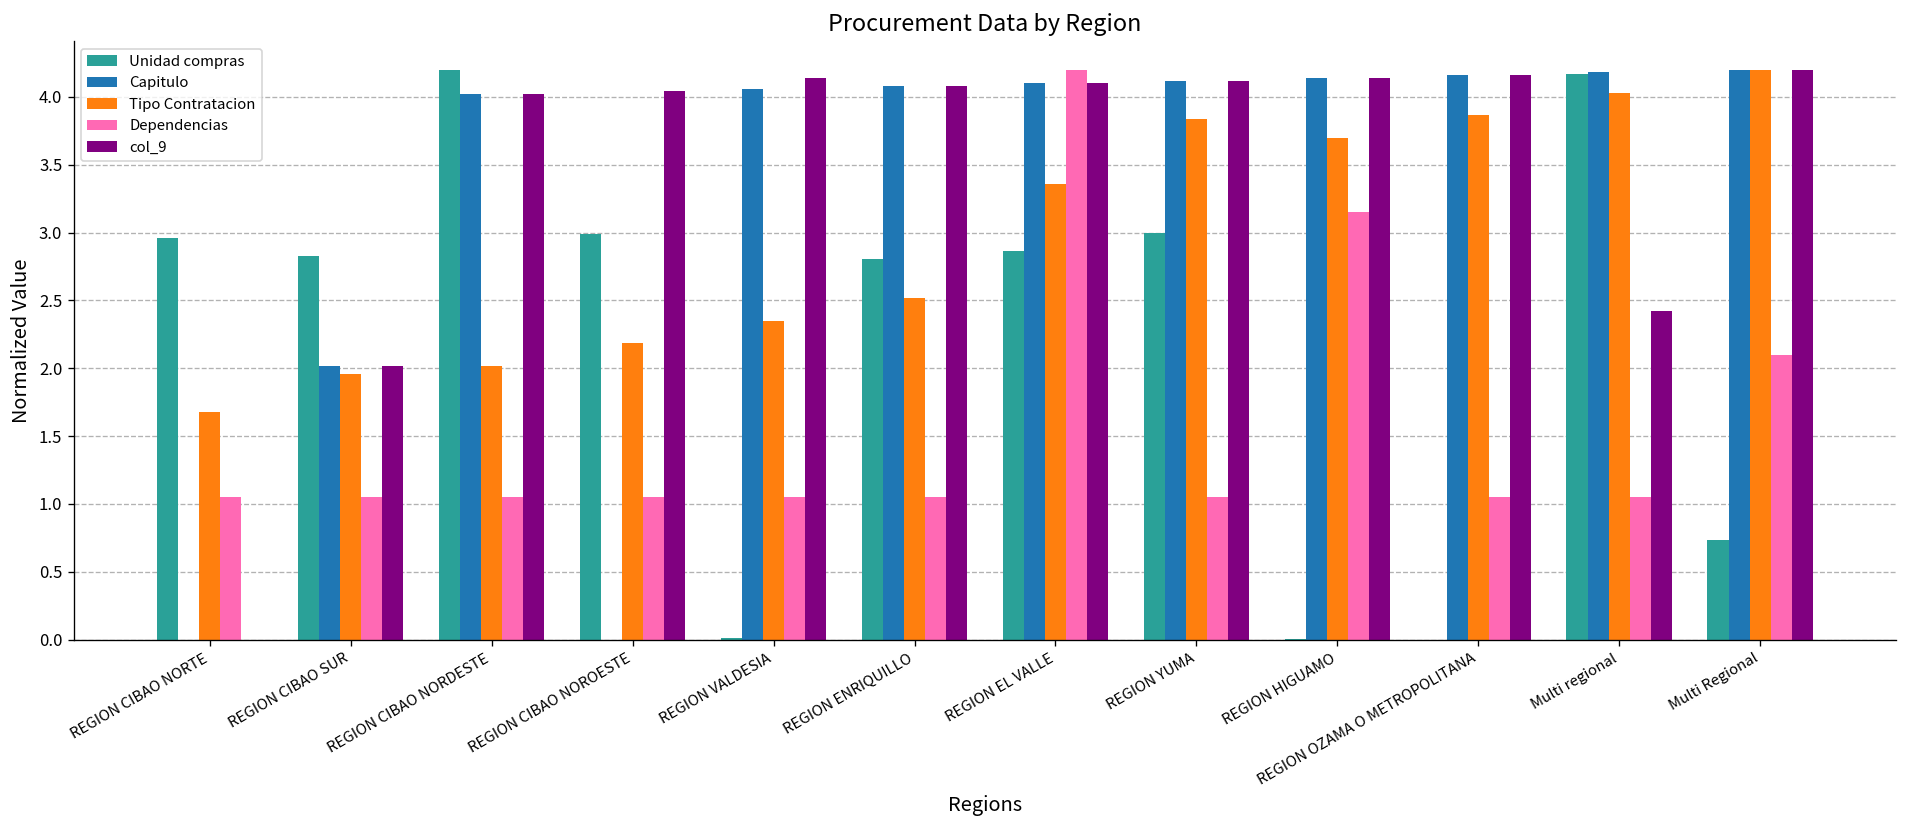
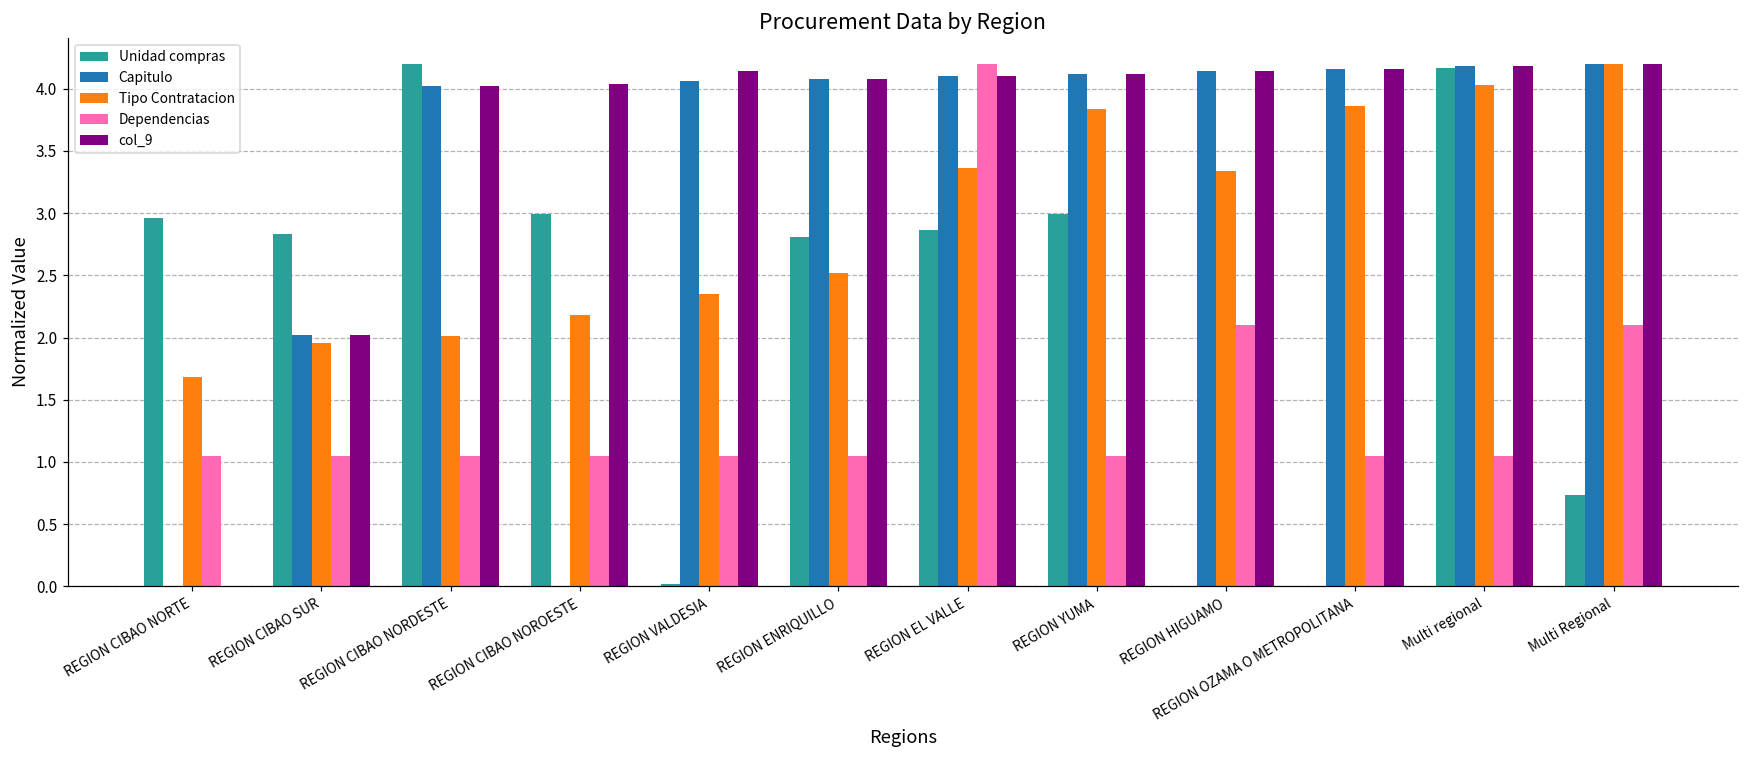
Tipo Contratacion, REGION HIGUAMO: 3.70 -> 3.34
Dependencias, REGION HIGUAMO: 3.15 -> 2.10
col_9, Multi regional: 2.42 -> 4.18
